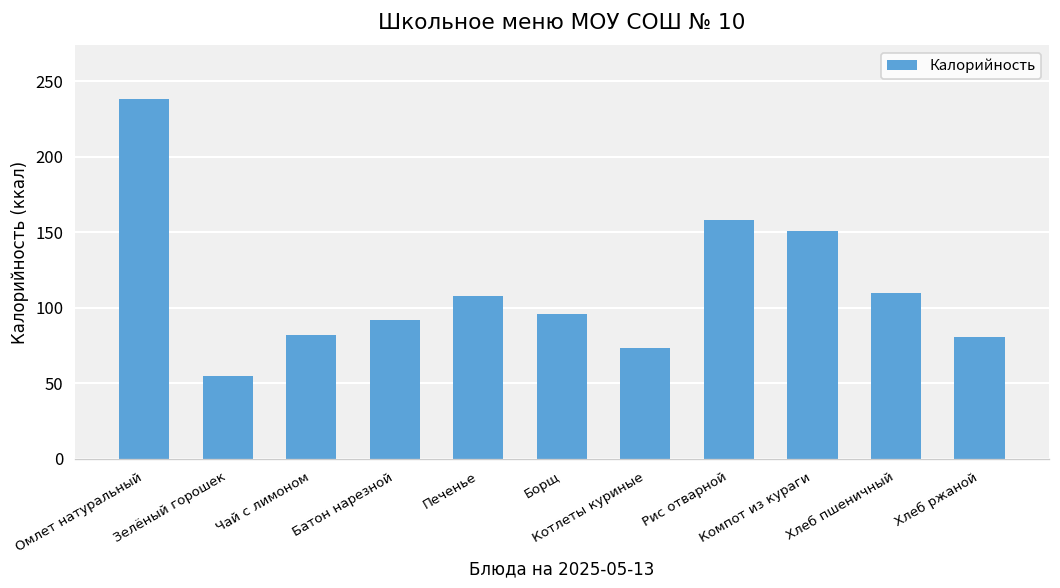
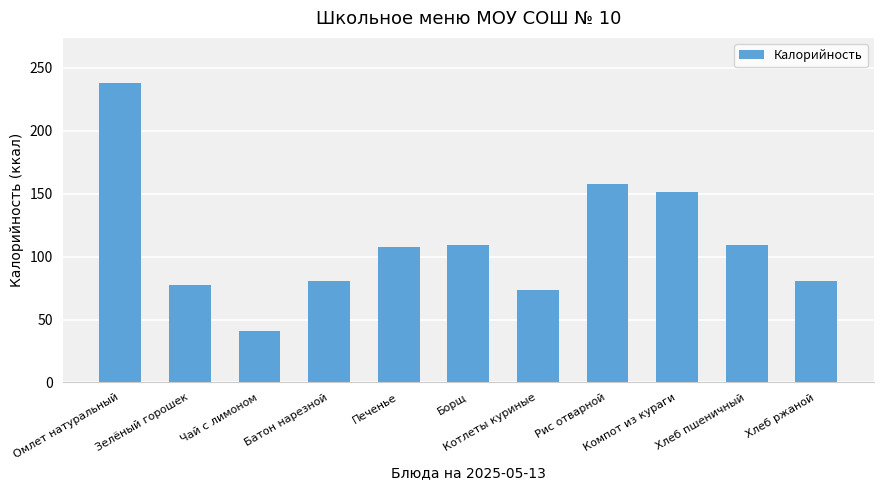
Зелёный горошек: 55 -> 78
Чай с лимоном: 82 -> 41
Батон нарезной: 92 -> 81
Борщ: 96 -> 109
